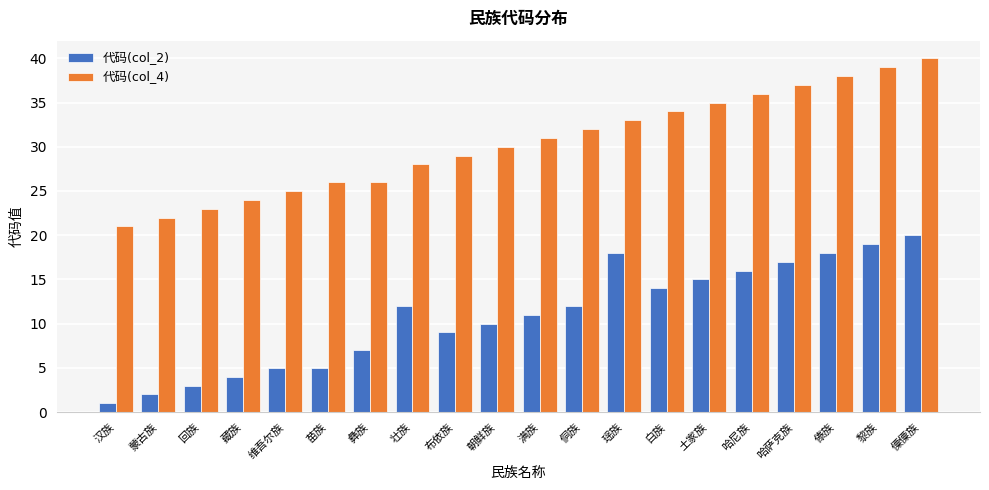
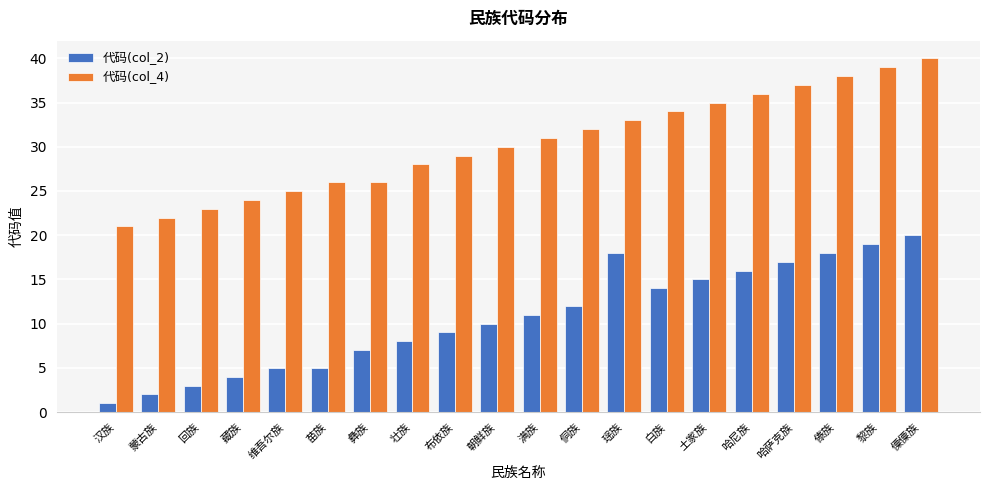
代码(col_2), 壮族: 12 -> 8
